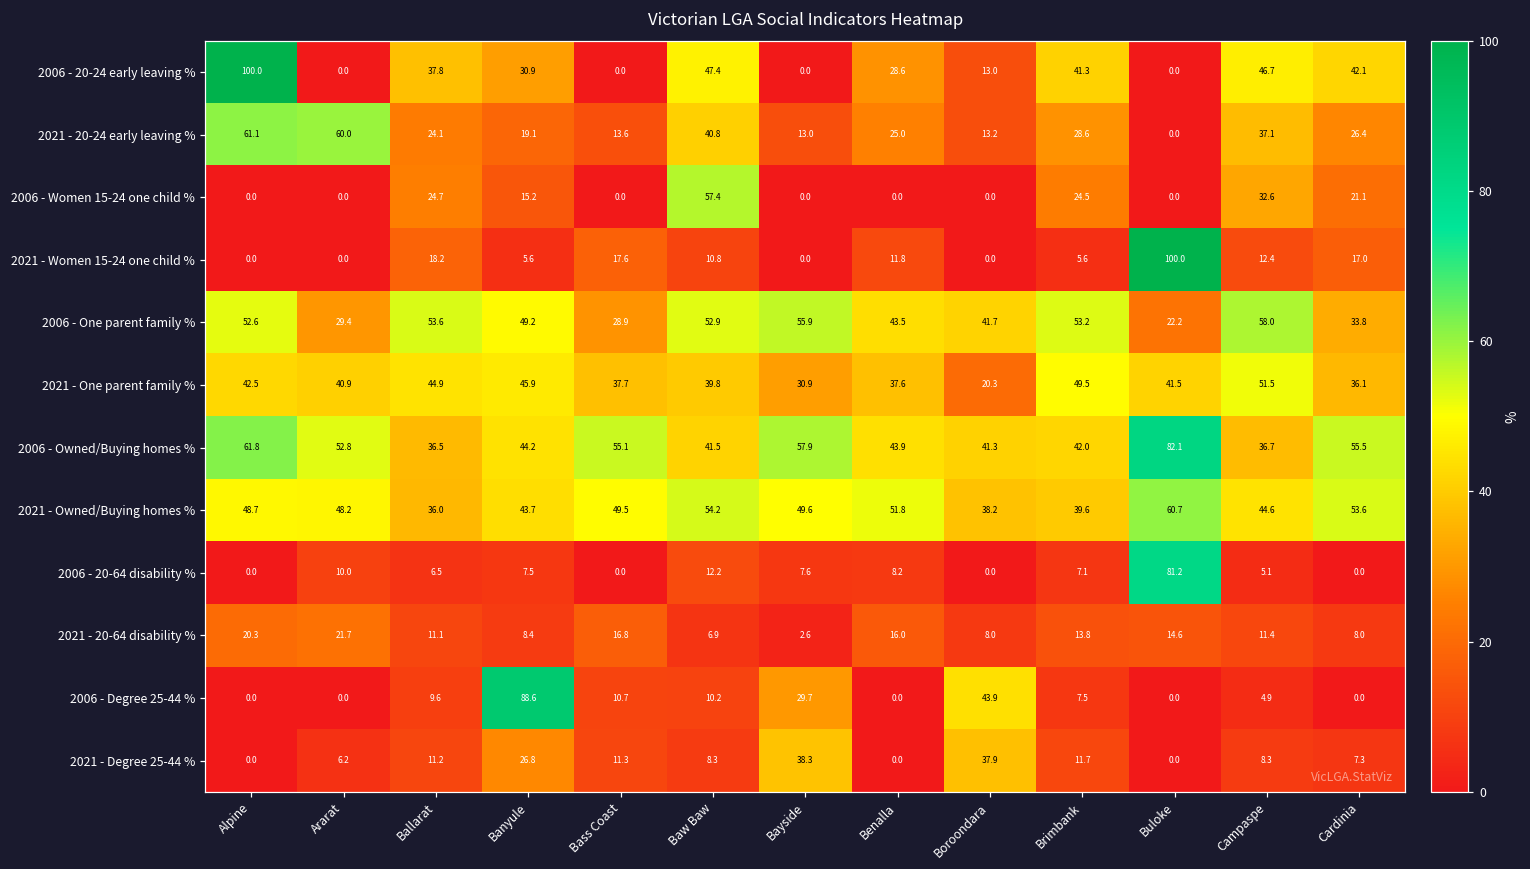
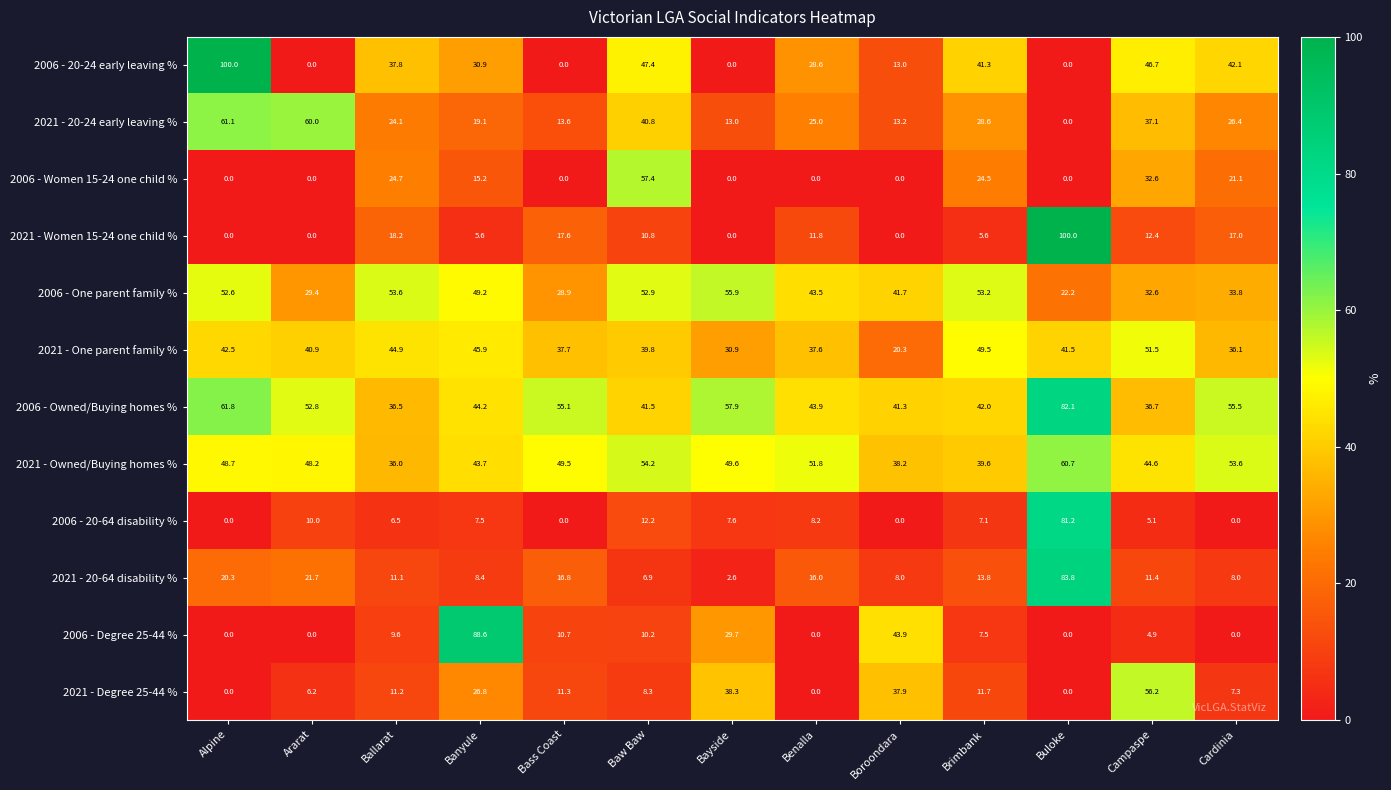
2006 - One parent family %, Campaspe: 58.0 -> 32.6
2021 - 20-64 disability %, Buloke: 14.6 -> 83.8
2021 - Degree 25-44 %, Campaspe: 8.3 -> 56.2
